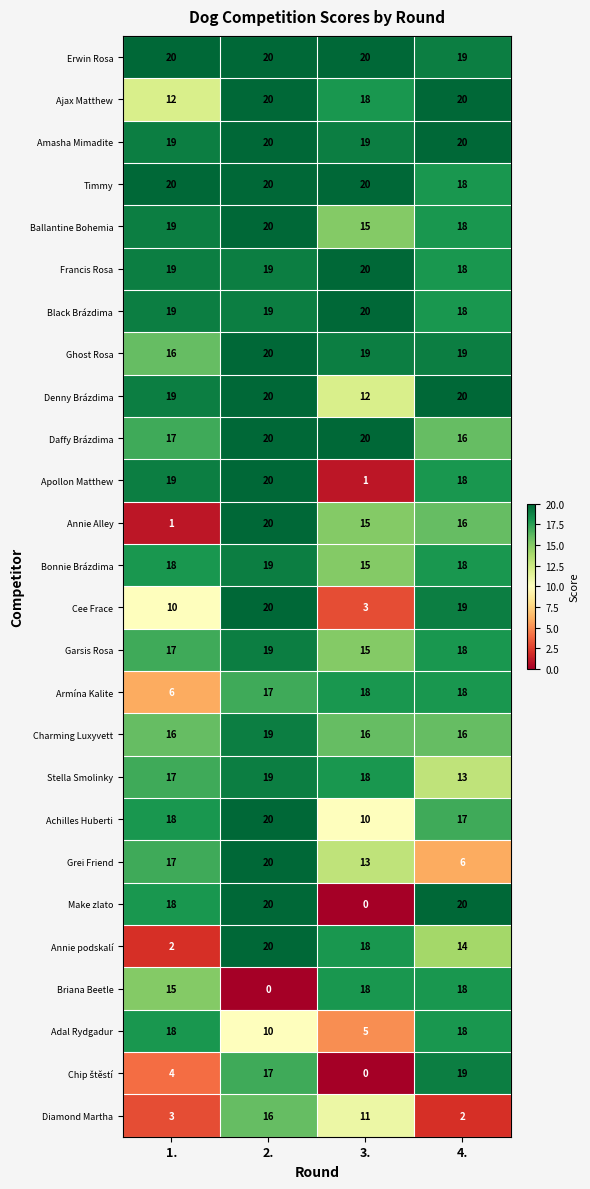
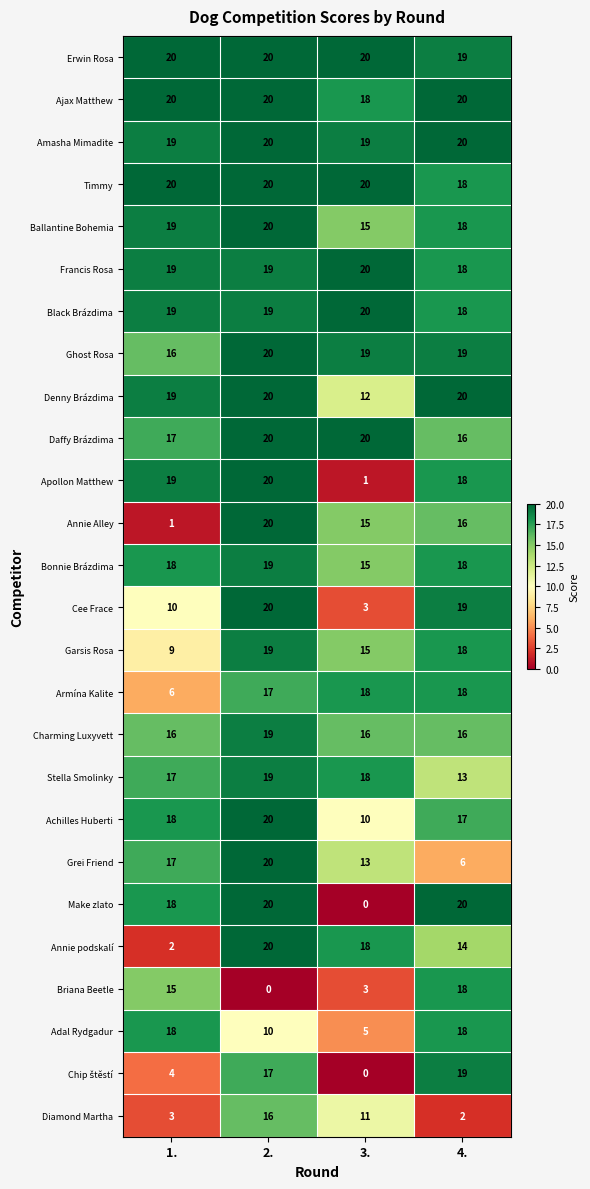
Ajax Matthew, 1.: 12 -> 20
Garsis Rosa, 1.: 17 -> 9
Briana Beetle, 3.: 18 -> 3
